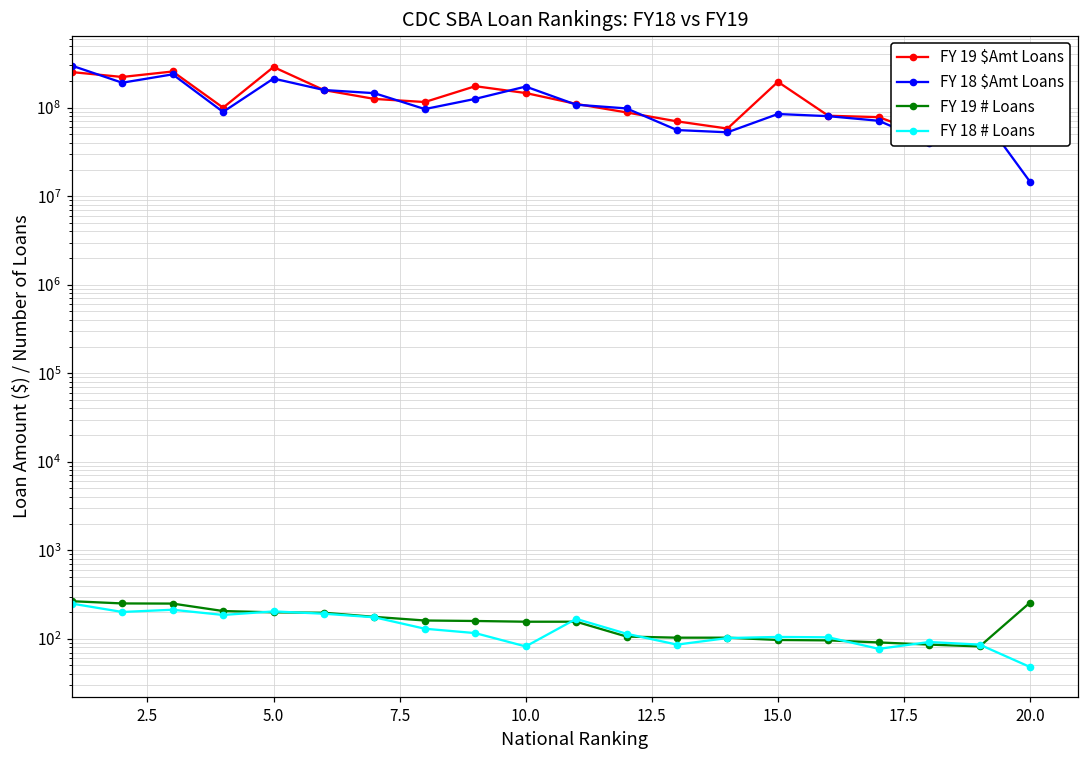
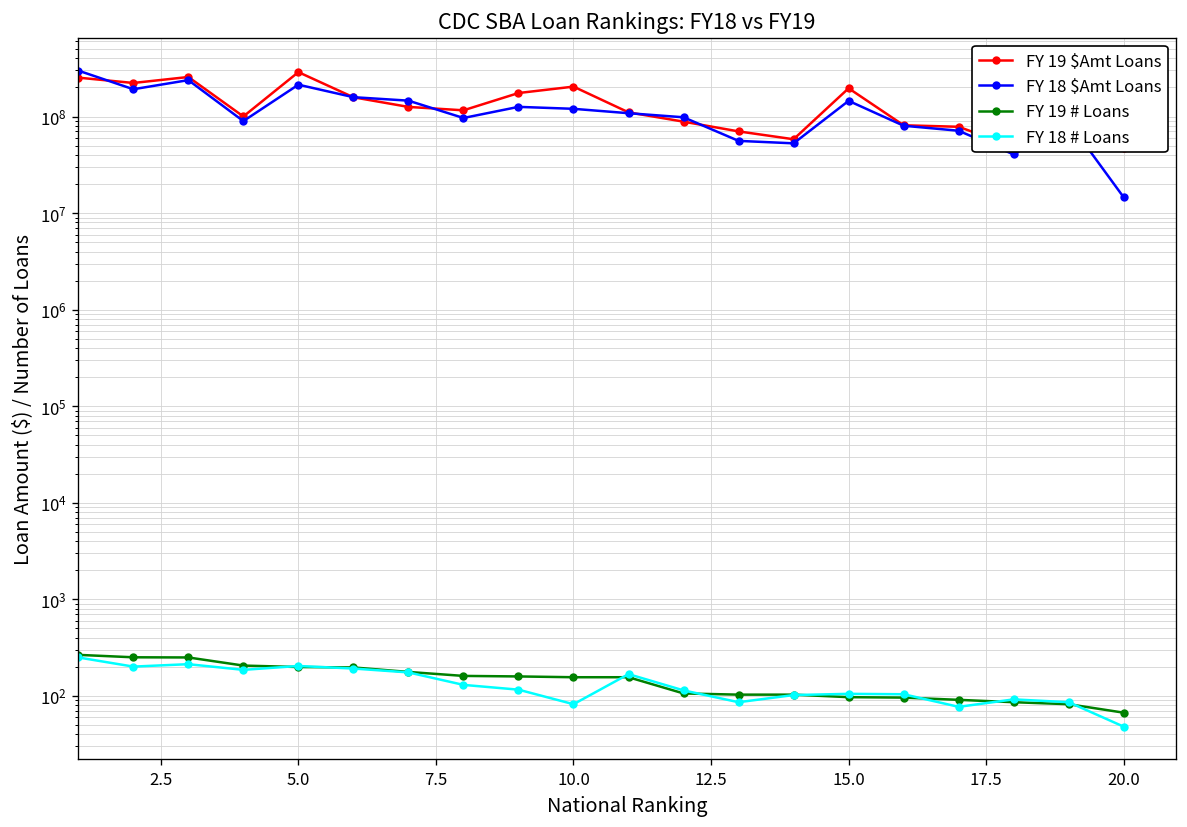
FY 19 $Amt Loans, 10.0: 150000000 -> 200000000
FY 18 $Amt Loans, 10.0: 170000000 -> 120000000
FY 18 $Amt Loans, 15.0: 80000000 -> 150000000
FY 19 # Loans, 20.0: 260 -> 70
